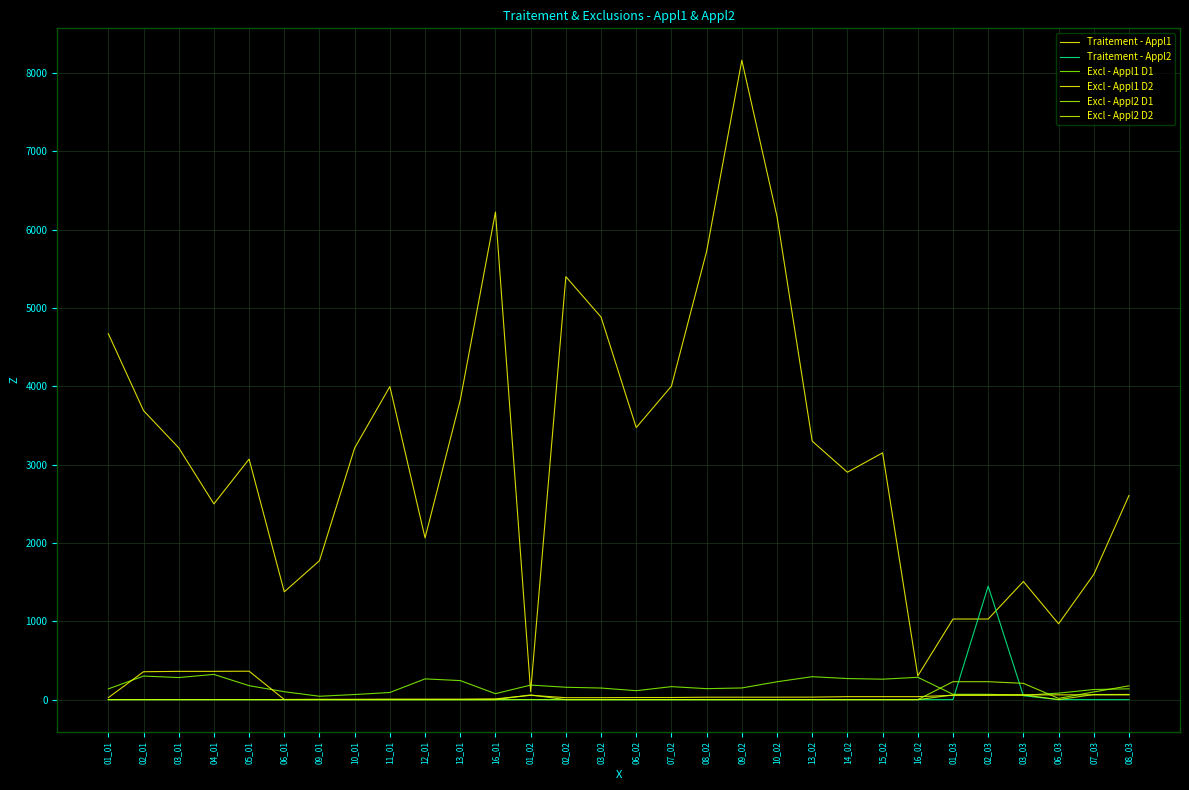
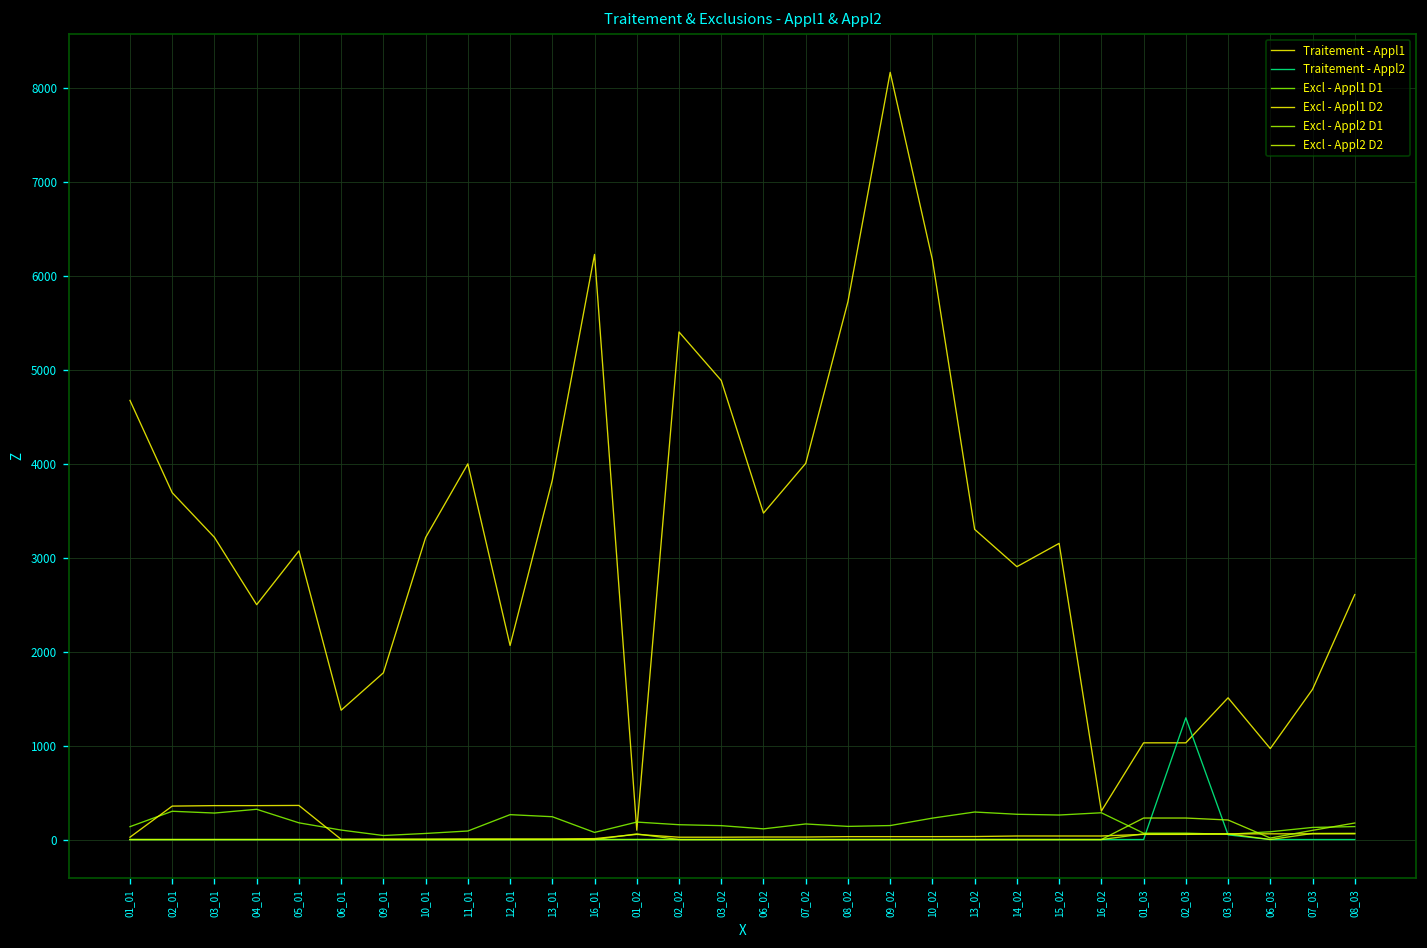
Traitement - Appl2, 02_03: 1400 -> 1300
